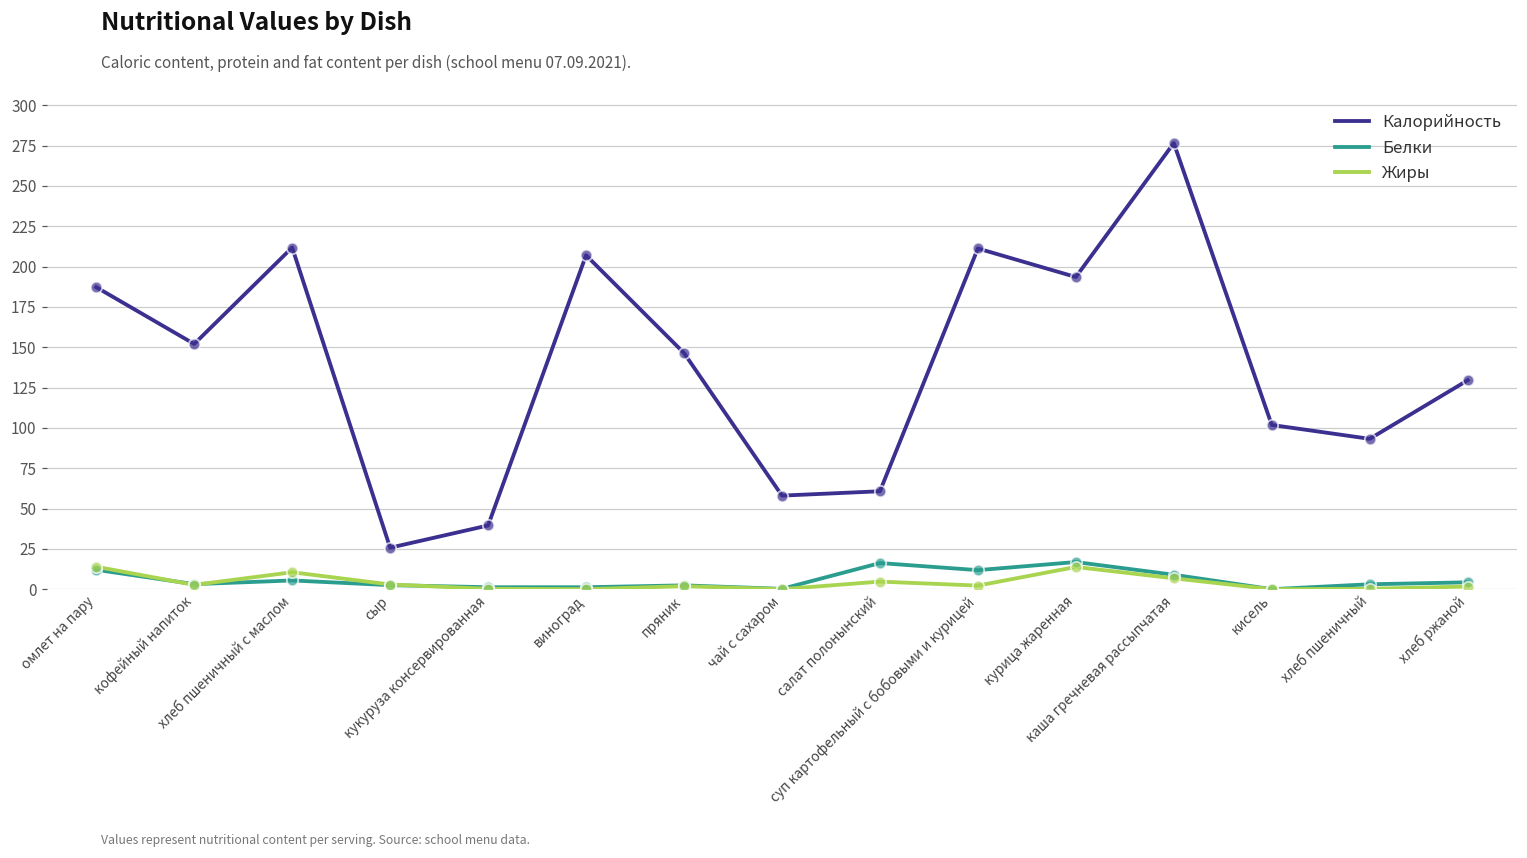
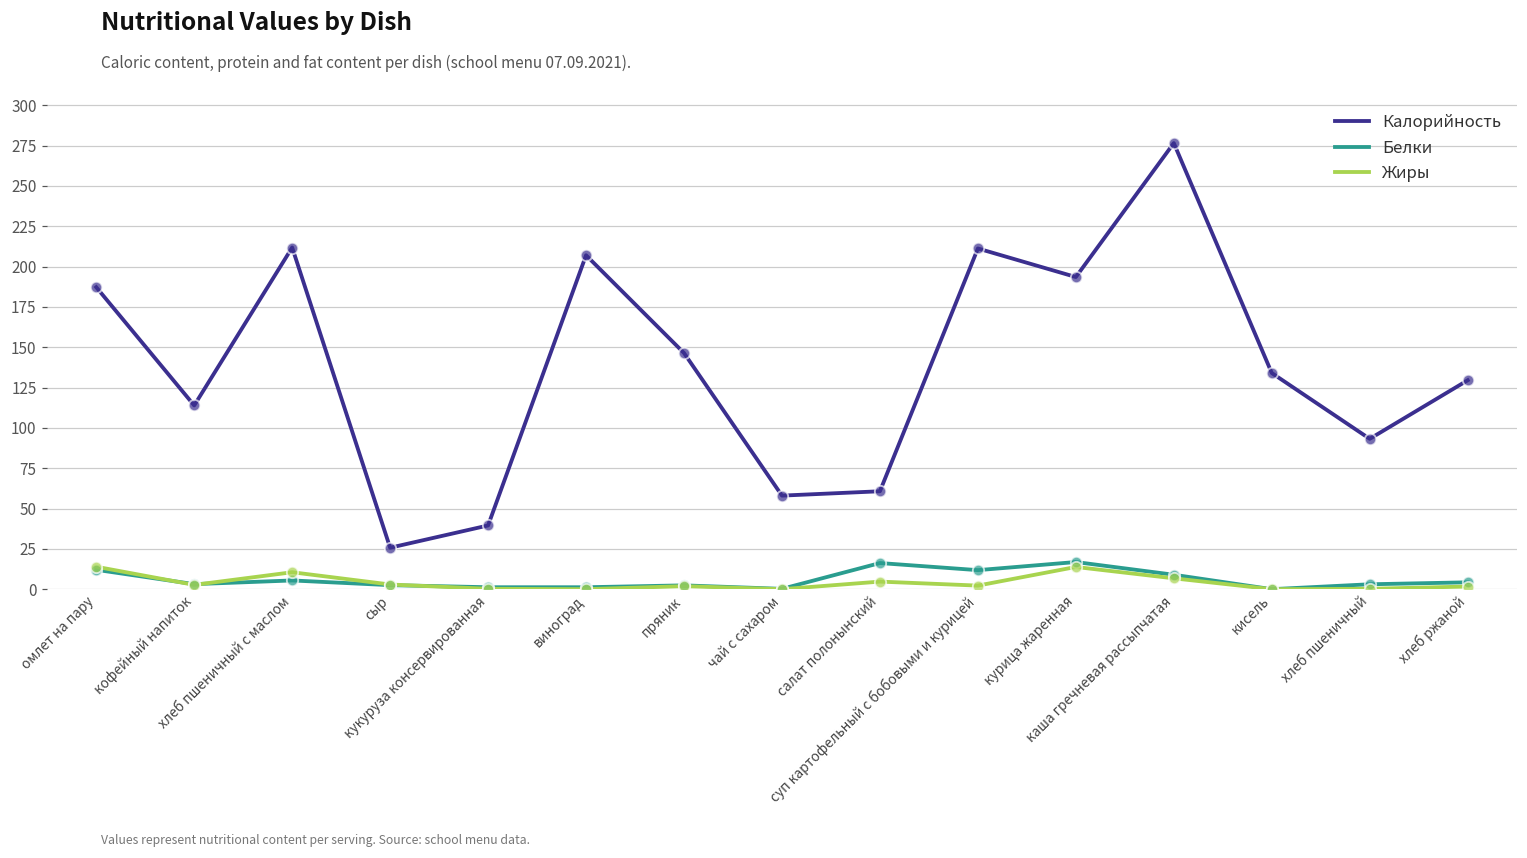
Калорийность, кофейный напиток: 152 -> 114
Калорийность, кисель: 102 -> 134
